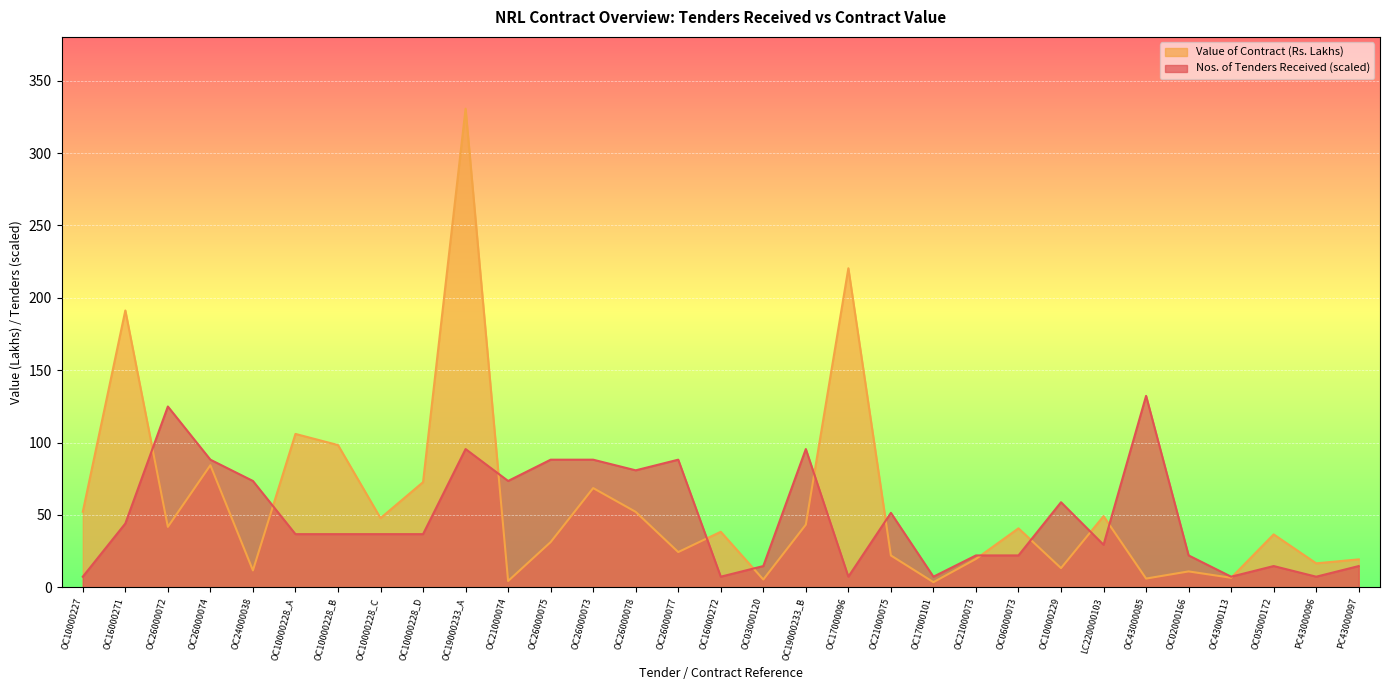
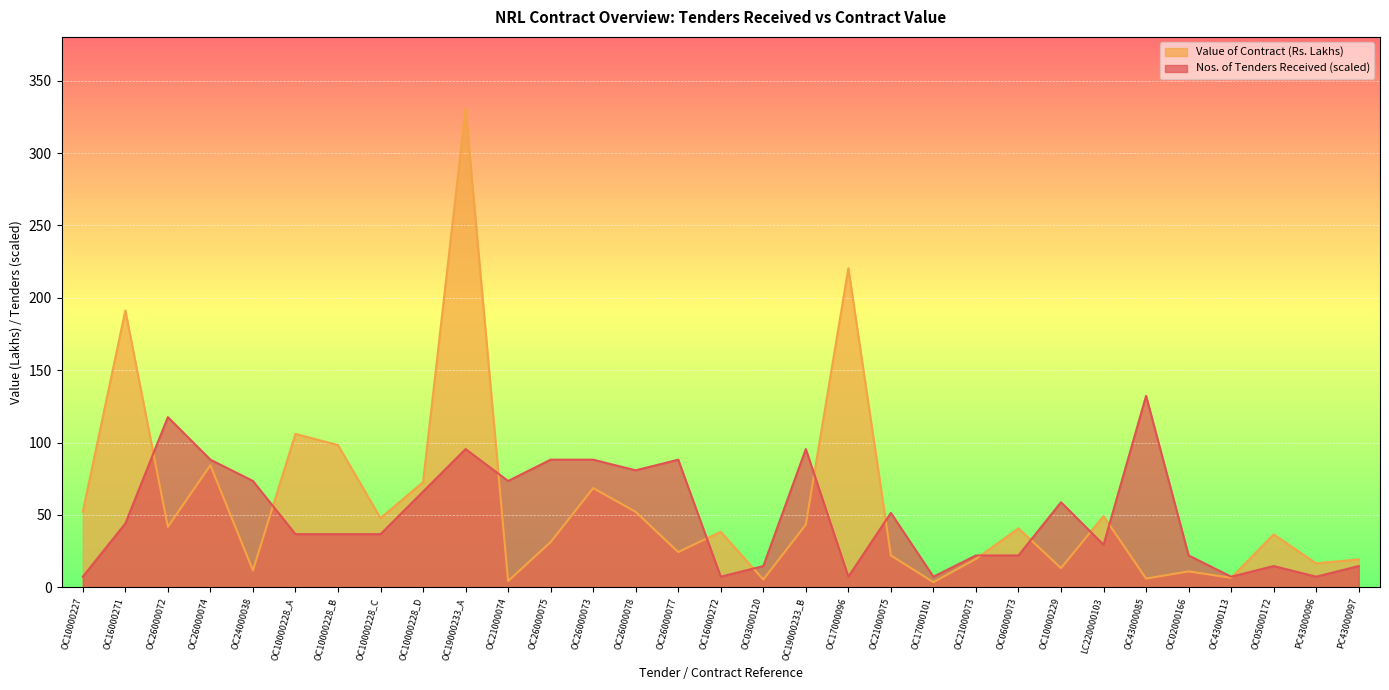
Nos. of Tenders Received (scaled), OC26000072: 125 -> 118
Nos. of Tenders Received (scaled), OC10000228_D: 37 -> 66
